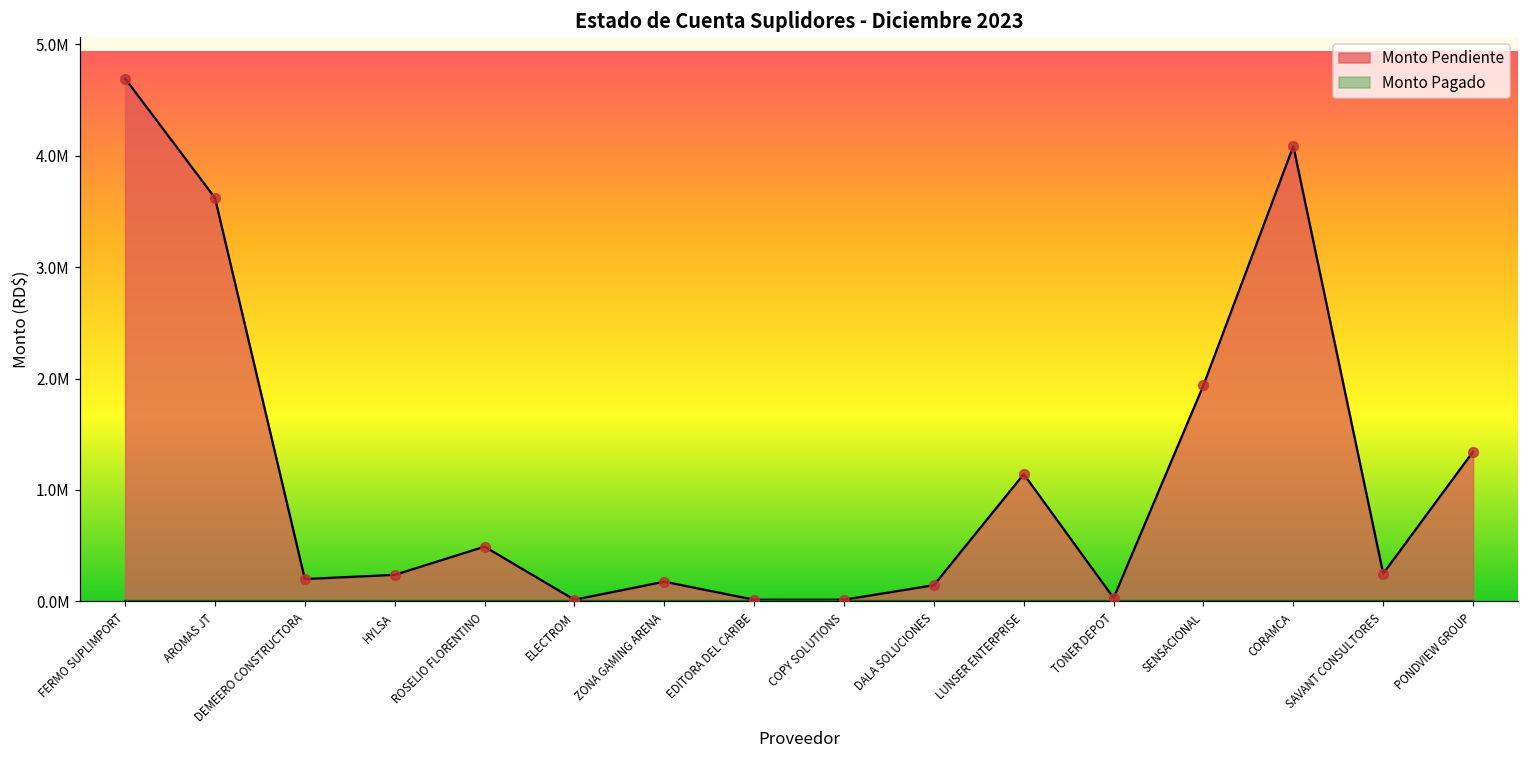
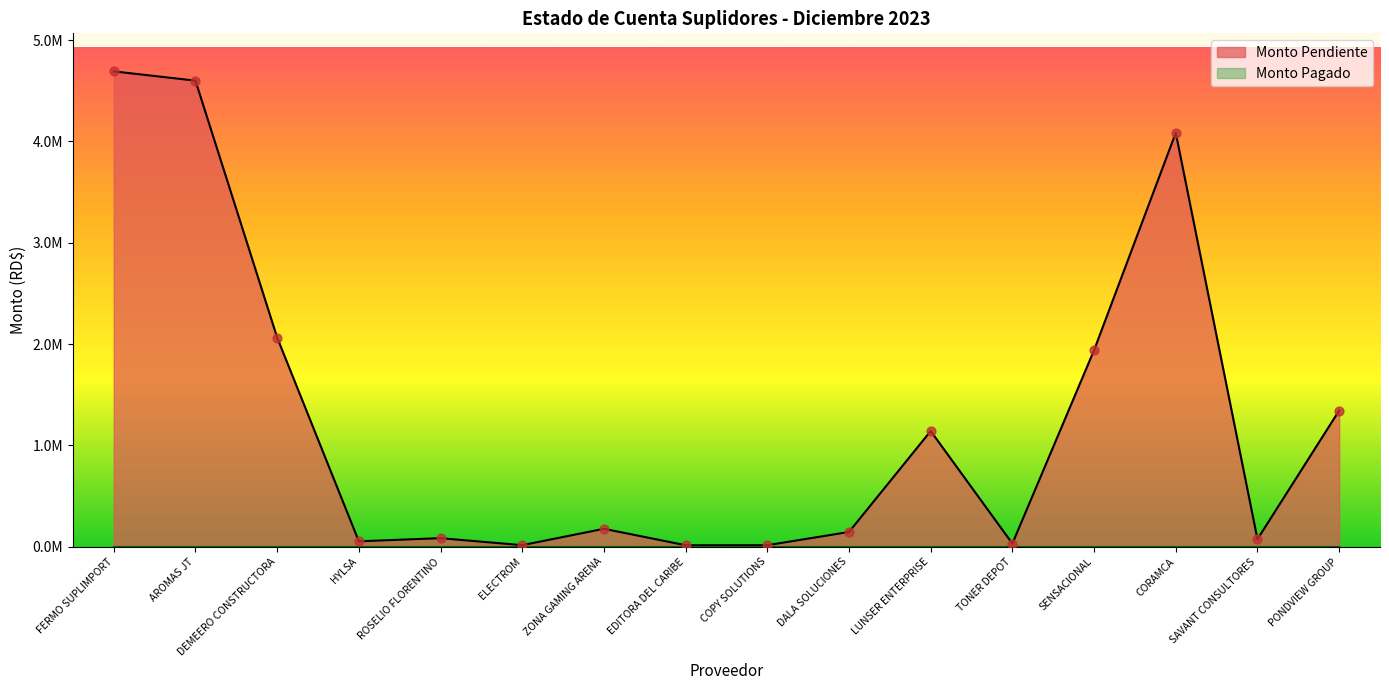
Monto Pendiente, AROMAS JT: 3620000 -> 4600000
Monto Pendiente, DEMEERO CONSTRUCTORA: 200000 -> 2070000
Monto Pendiente, HYLSA: 240000 -> 50000
Monto Pendiente, ROSELIO FLORENTINO: 490000 -> 80000
Monto Pendiente, SAVANT CONSULTORES: 250000 -> 80000
